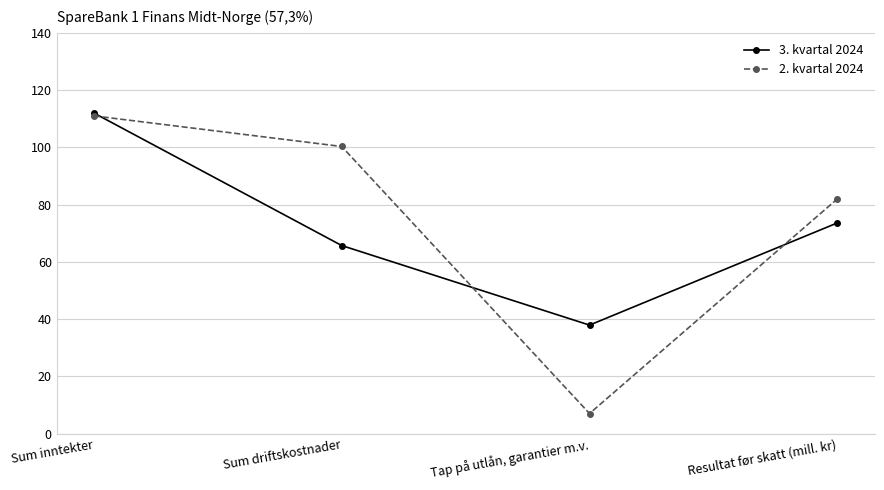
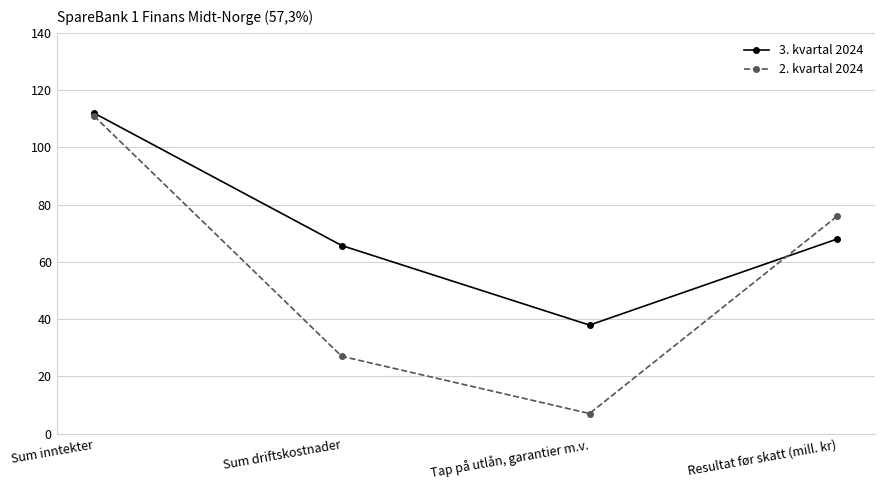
2. kvartal 2024, Sum driftskostnader: 100 -> 27
3. kvartal 2024, Resultat før skatt (mill. kr): 74 -> 68
2. kvartal 2024, Resultat før skatt (mill. kr): 82 -> 76
